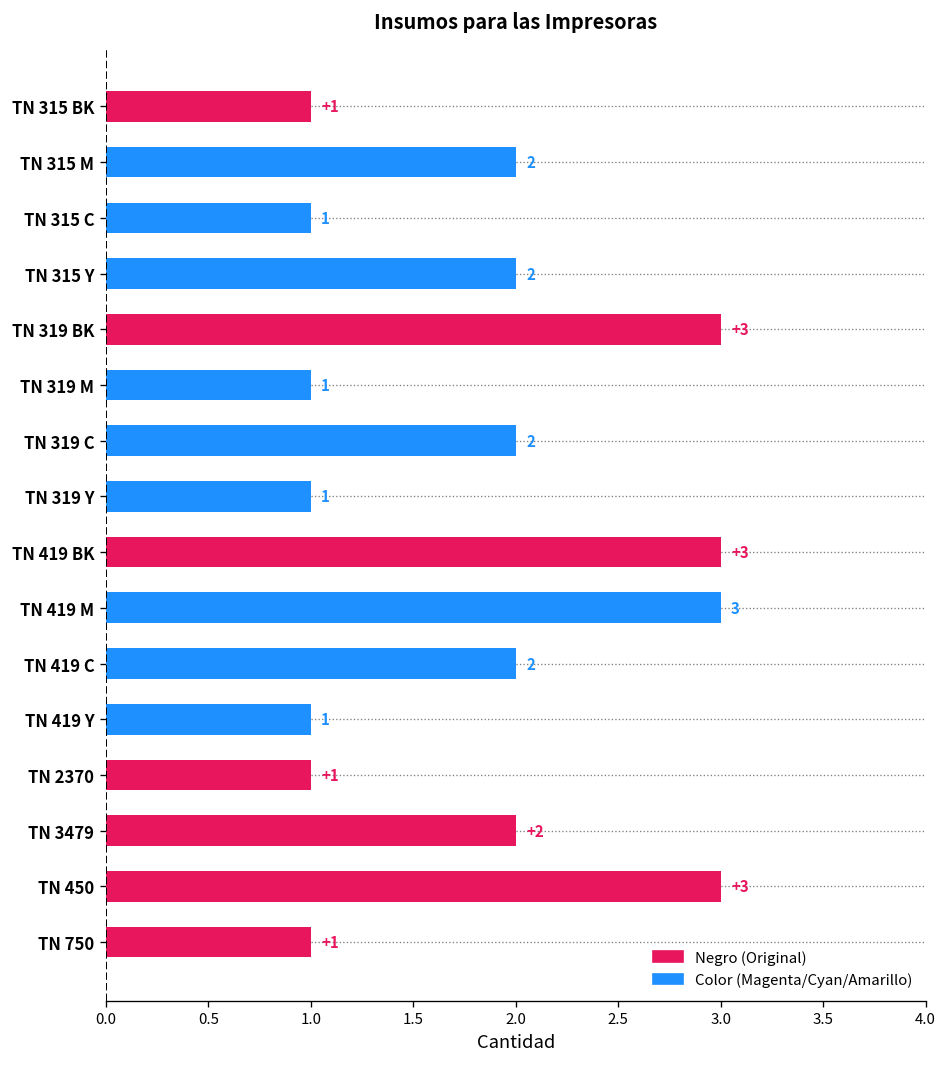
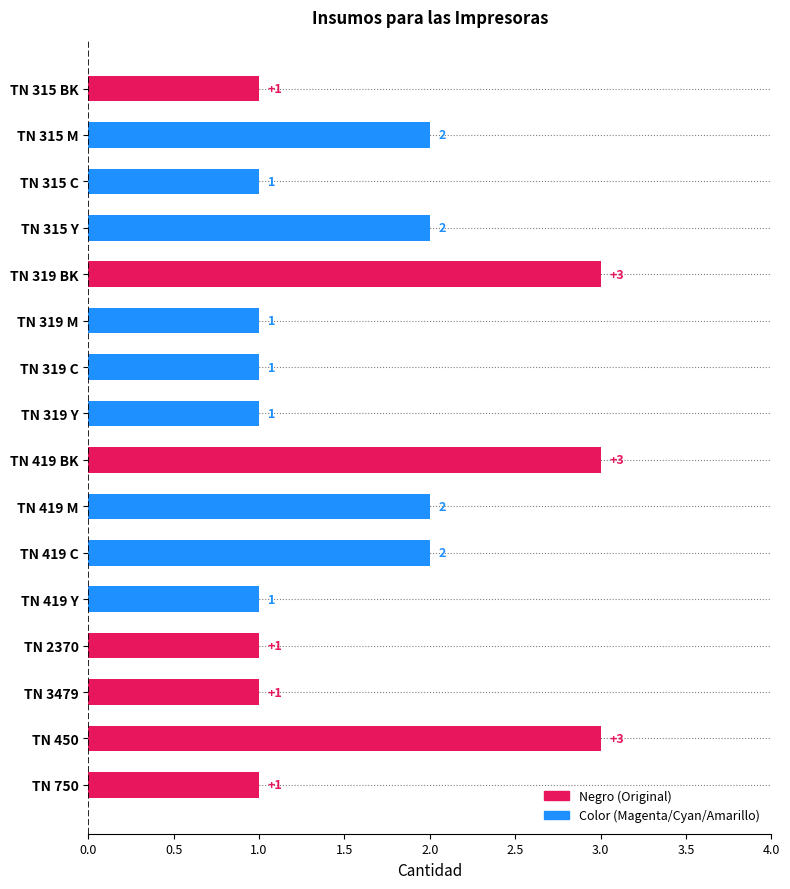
TN 319 C: 2 -> 1
TN 419 M: 3 -> 2
TN 3479: +2 -> +1
